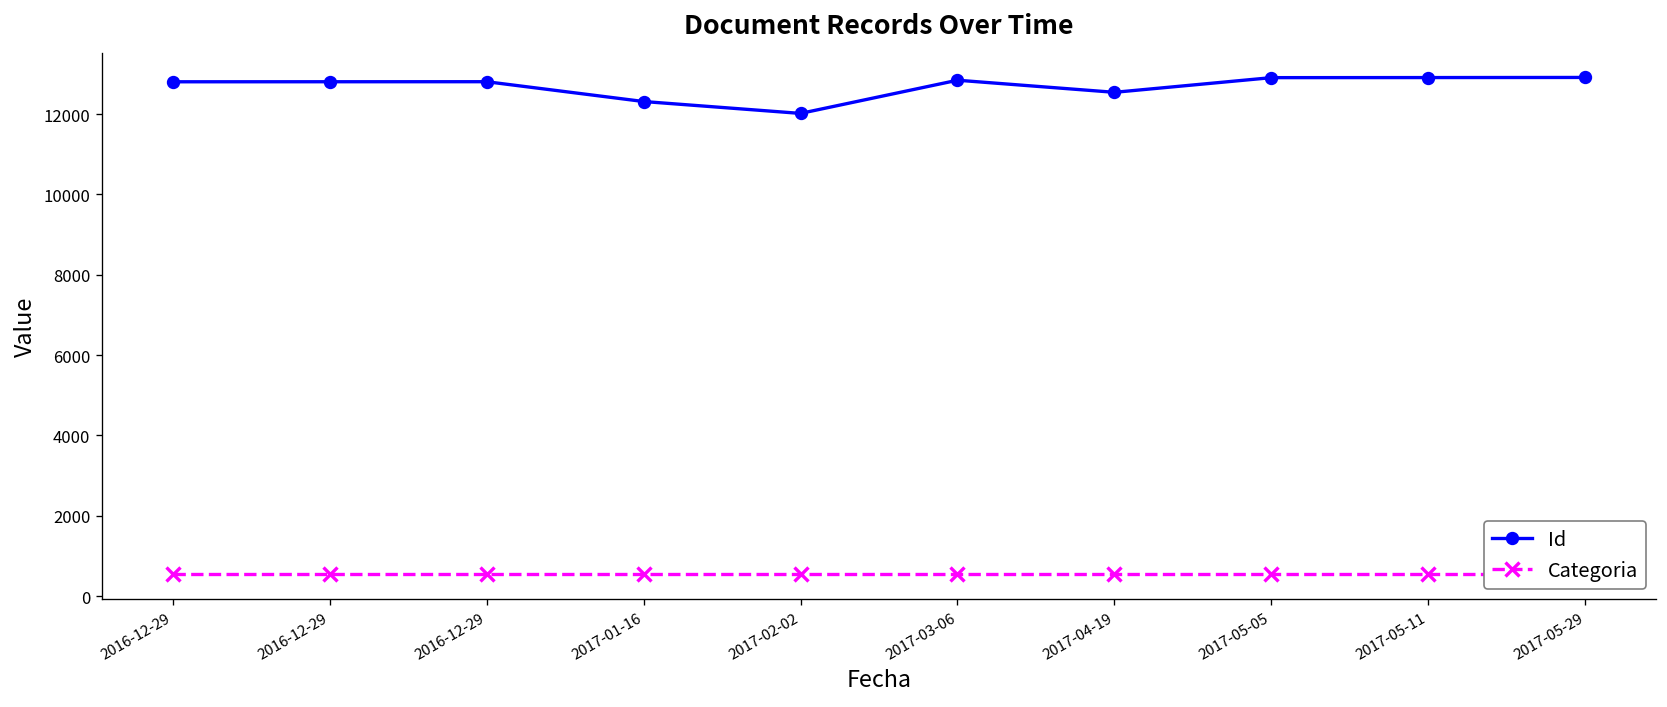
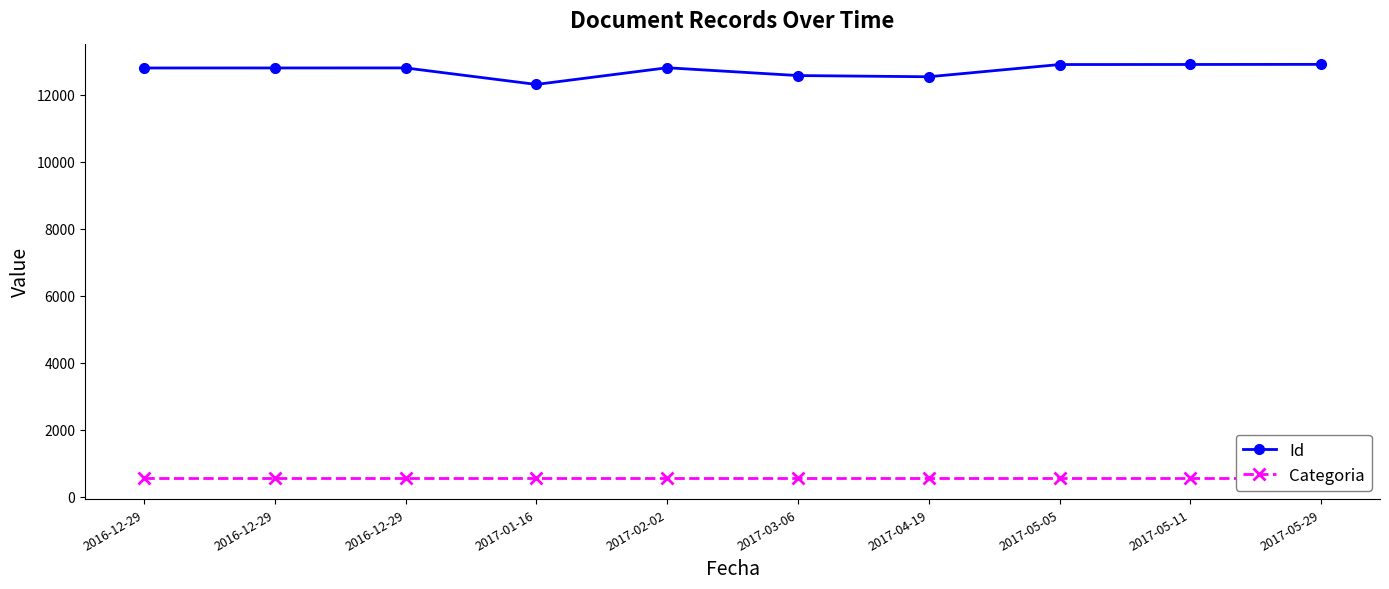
Id, 2017-02-02: 12000 -> 12800
Id, 2017-03-06: 12800 -> 12600
